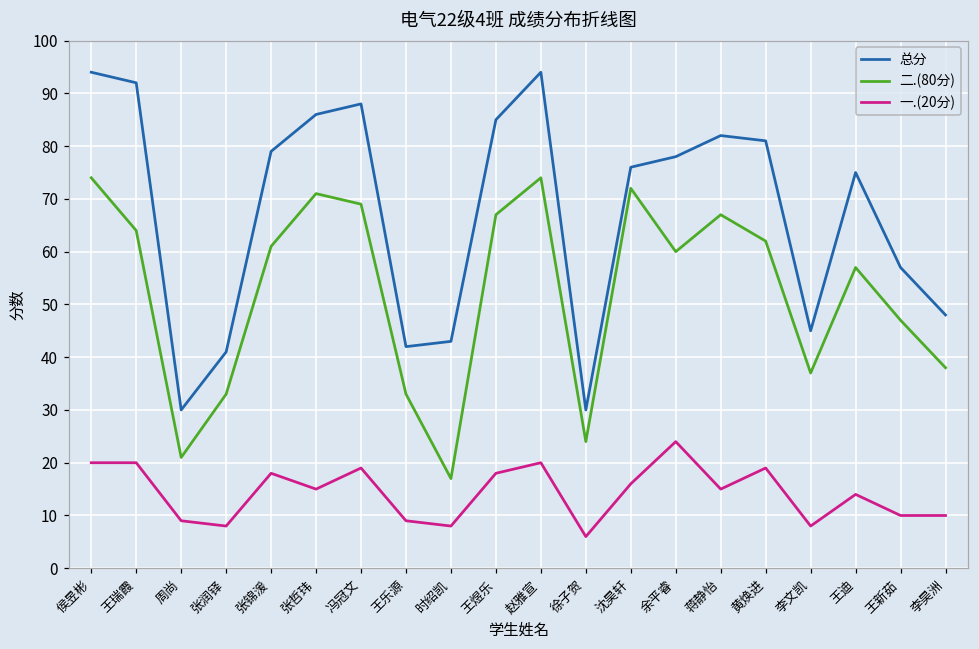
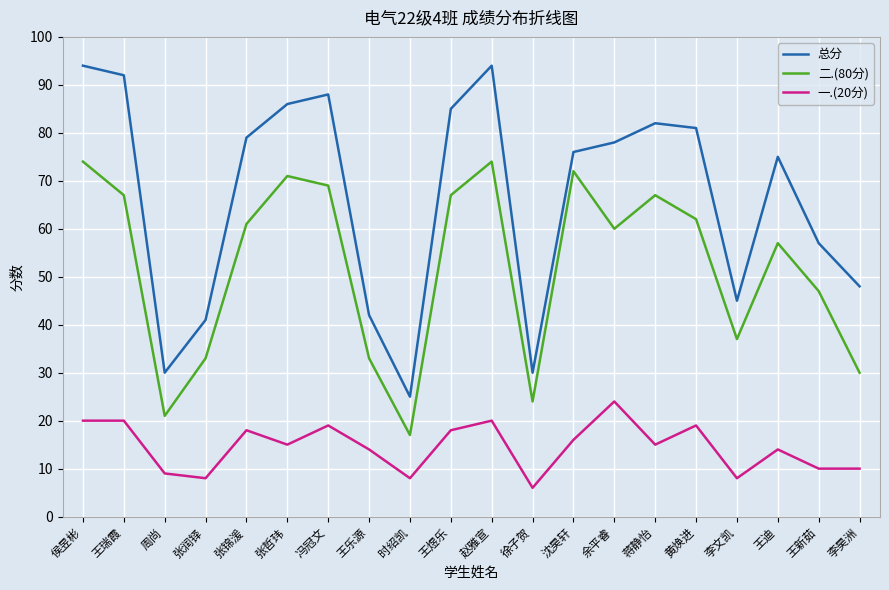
二.(80分), 王瑞霞: 64 -> 67
一.(20分), 王乐源: 9 -> 14
总分, 时绍凯: 43 -> 25
二.(80分), 李昊洲: 38 -> 30
